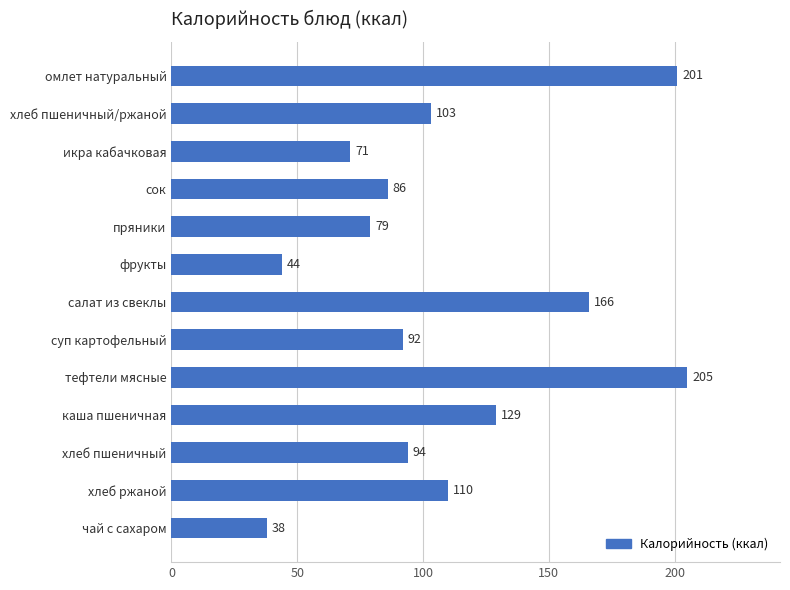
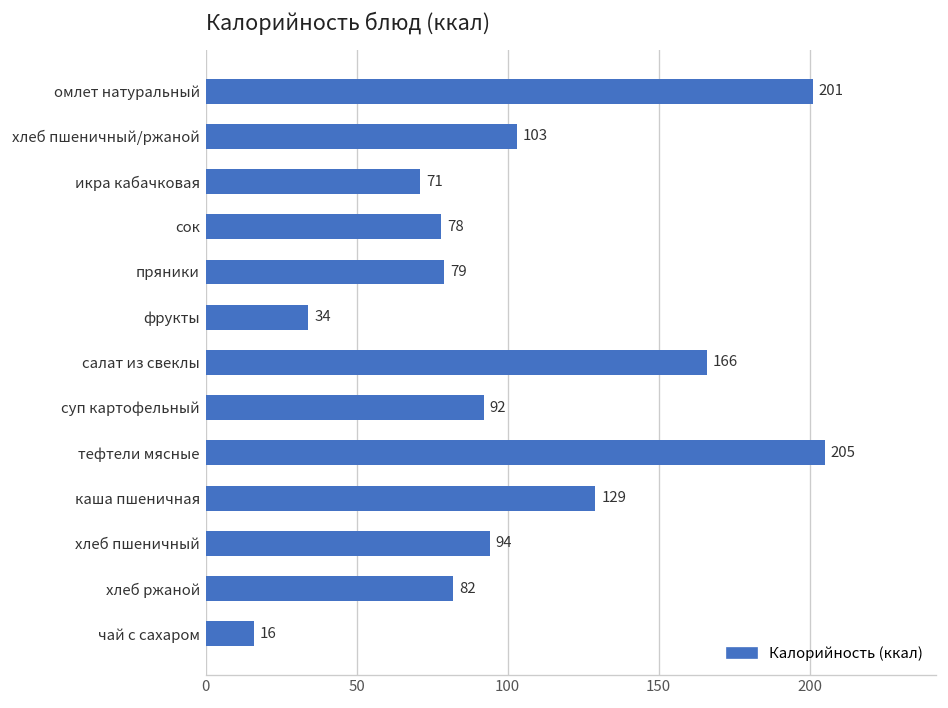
сок: 86 -> 78
фрукты: 44 -> 34
хлеб ржаной: 110 -> 82
чай с сахаром: 38 -> 16
